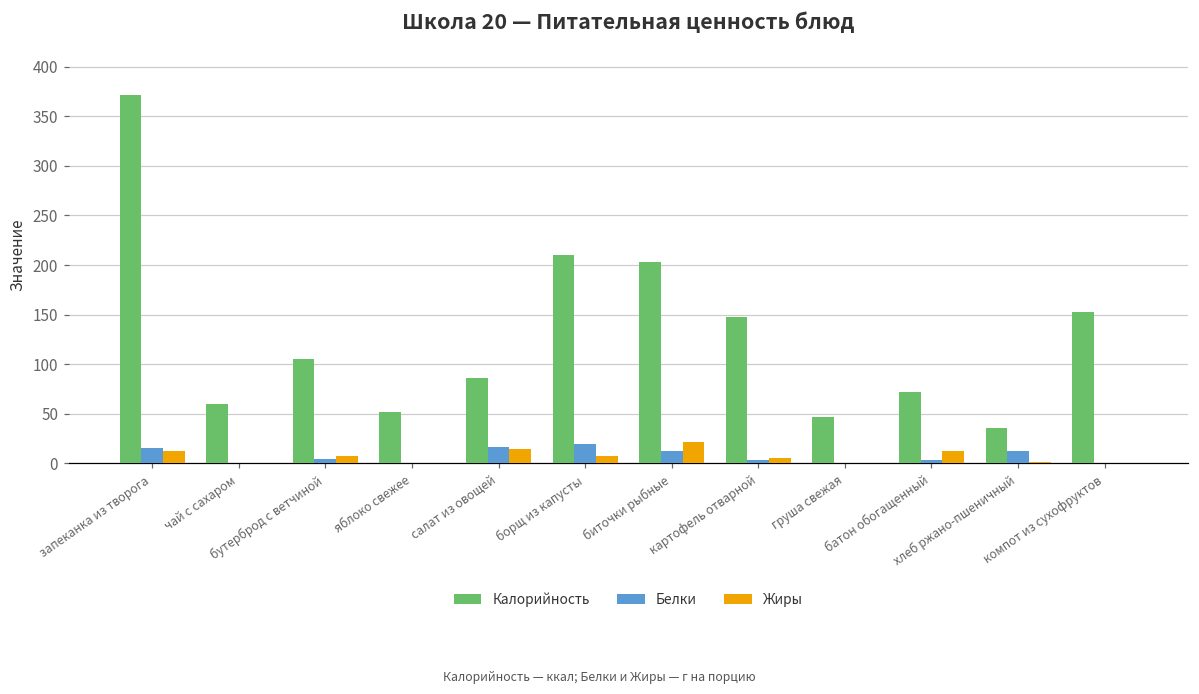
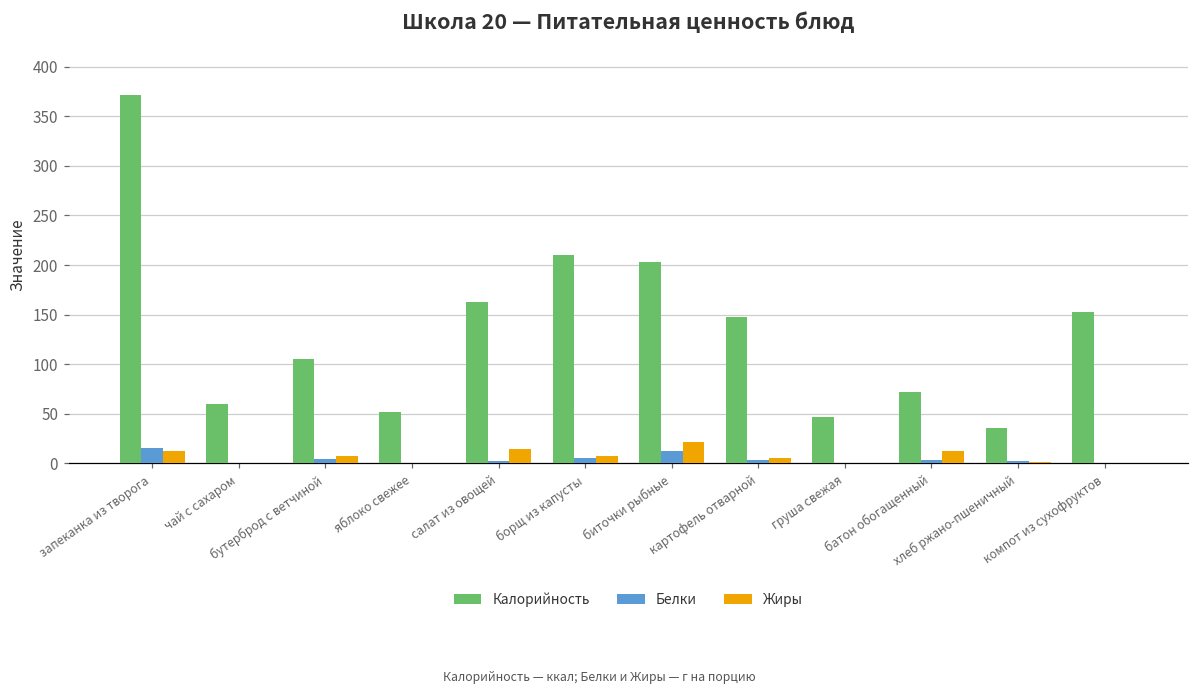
Калорийность, салат из овощей: 90 -> 160
Белки, салат из овощей: 20 -> 0
Белки, борщ из капусты: 20 -> 10
Белки, хлеб ржано-пшеничный: 10 -> 0
